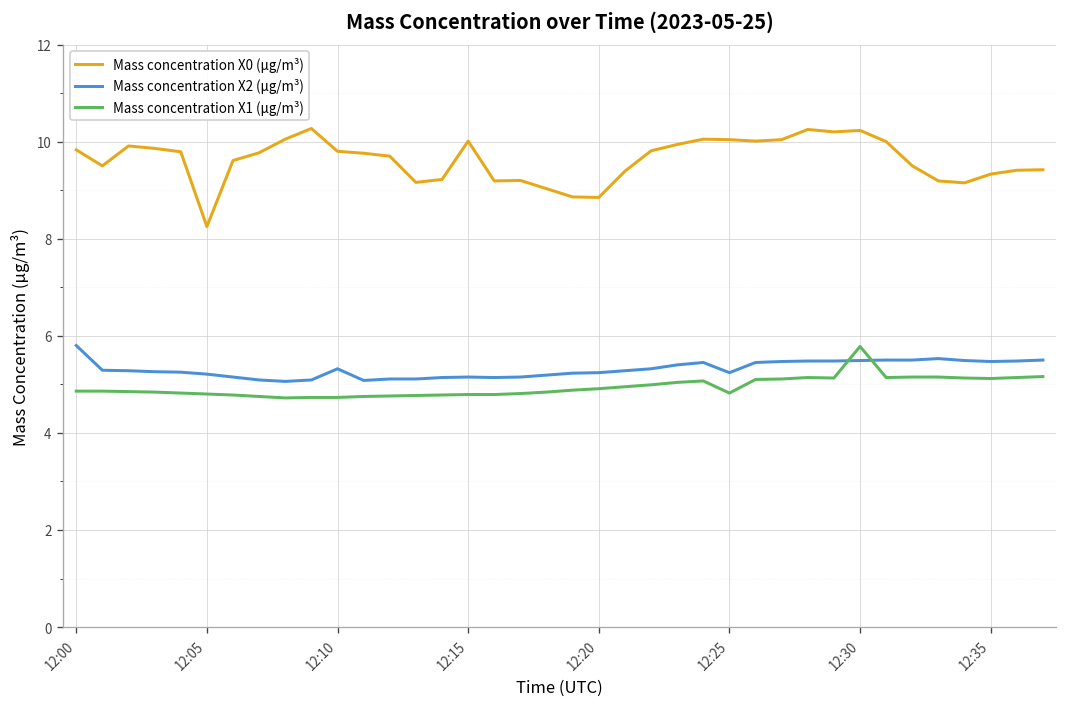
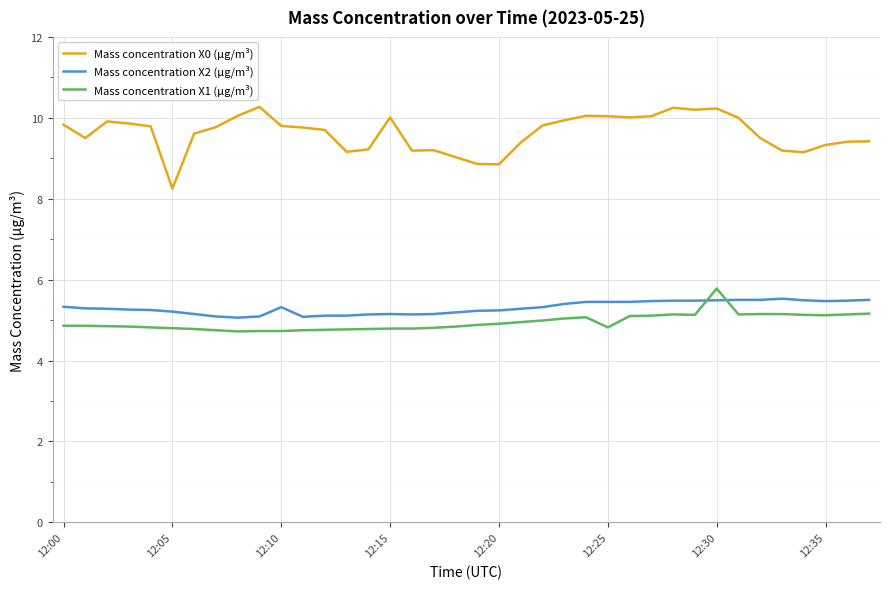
Mass concentration X2 (μg/m³), 12:00: 5.8 -> 5.3
Mass concentration X2 (μg/m³), 12:25: 5.2 -> 5.5
